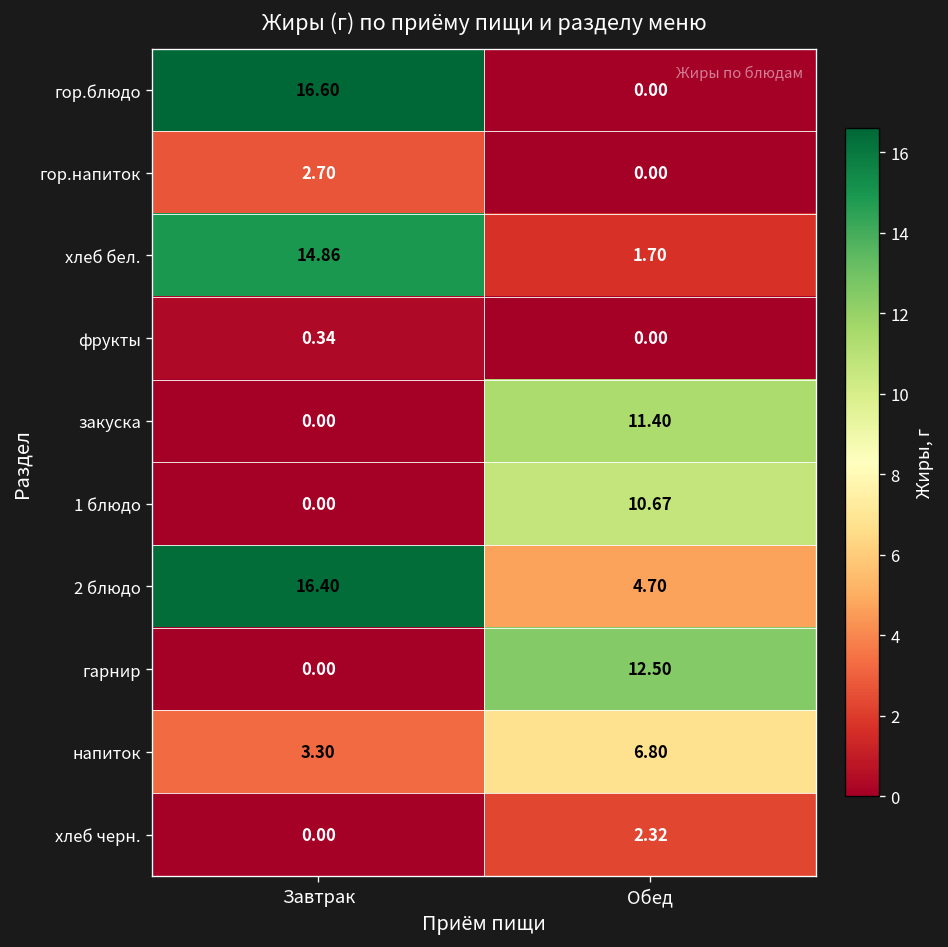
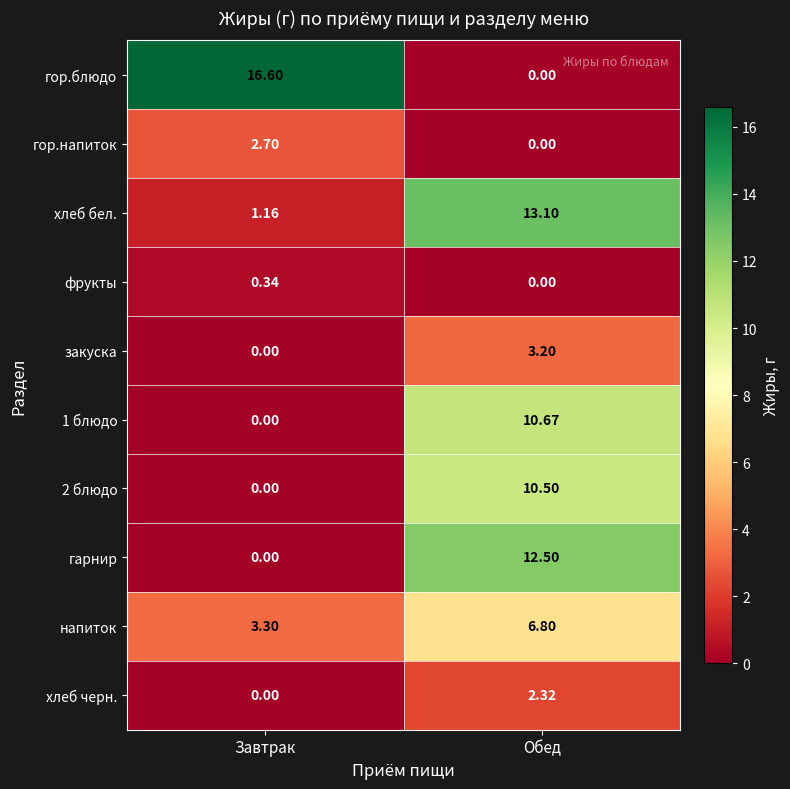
хлеб бел., Завтрак: 14.86 -> 1.16
хлеб бел., Обед: 1.70 -> 13.10
закуска, Обед: 11.40 -> 3.20
2 блюдо, Завтрак: 16.40 -> 0.00
2 блюдо, Обед: 4.70 -> 10.50
